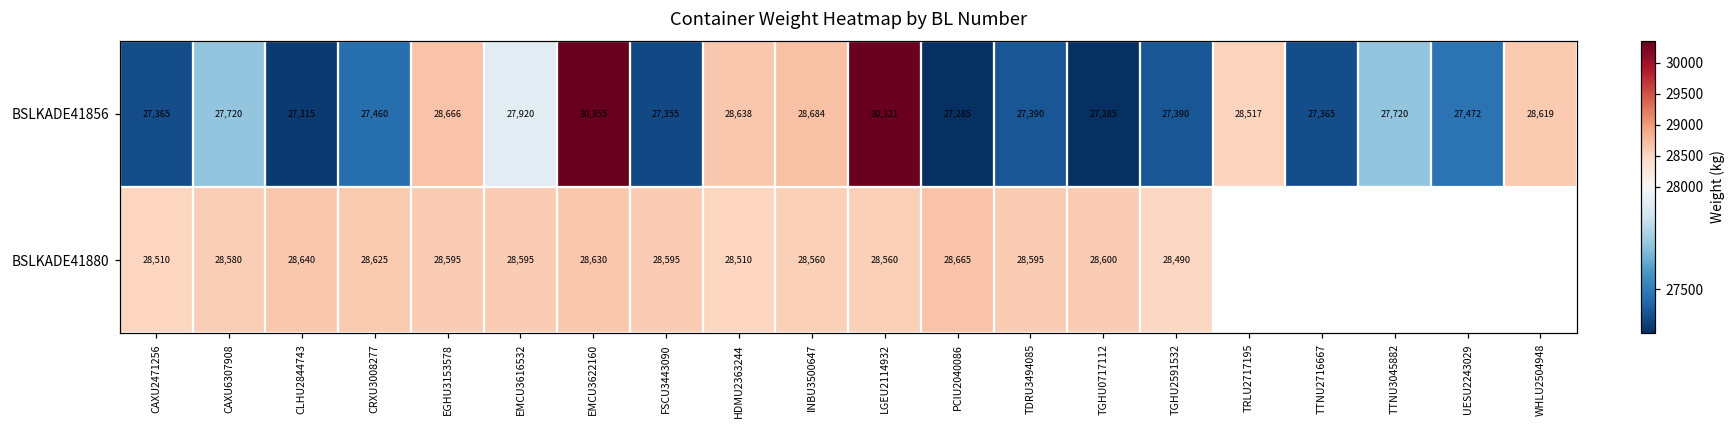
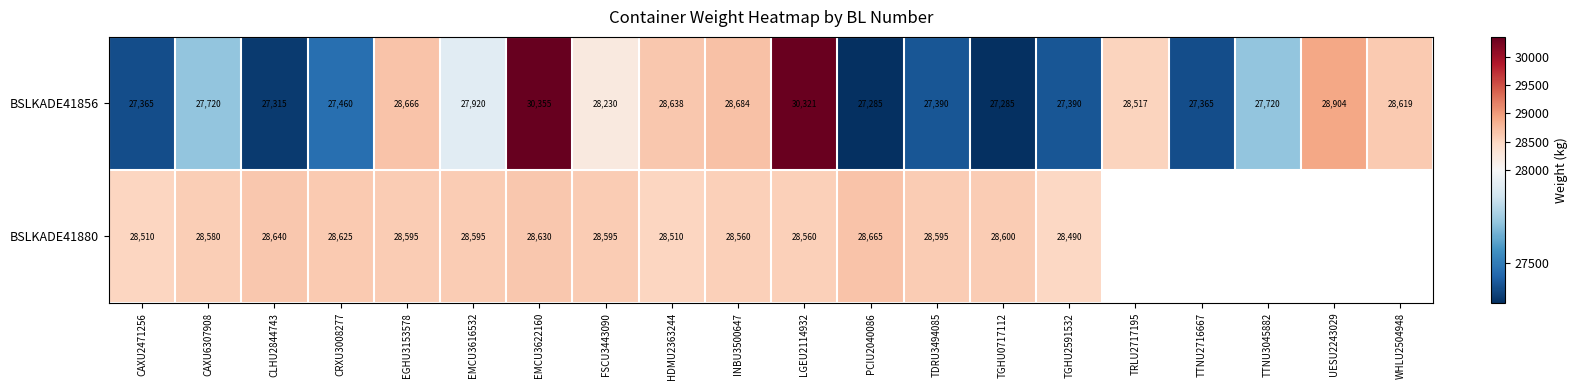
BSLKADE41856, FSCU3443090: 27,355 -> 28,230
BSLKADE41856, UESU2243029: 27,472 -> 28,904
